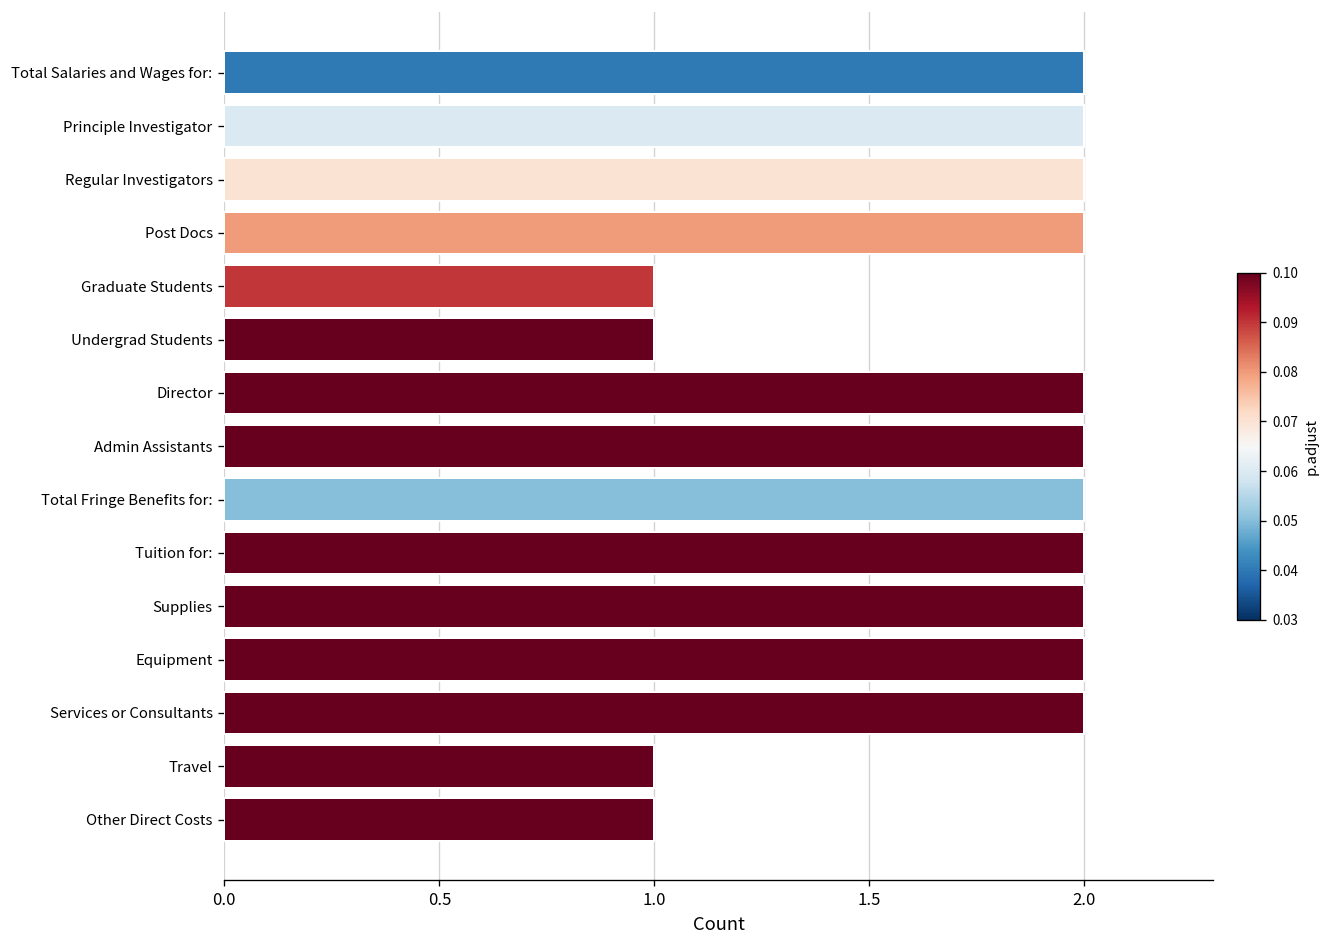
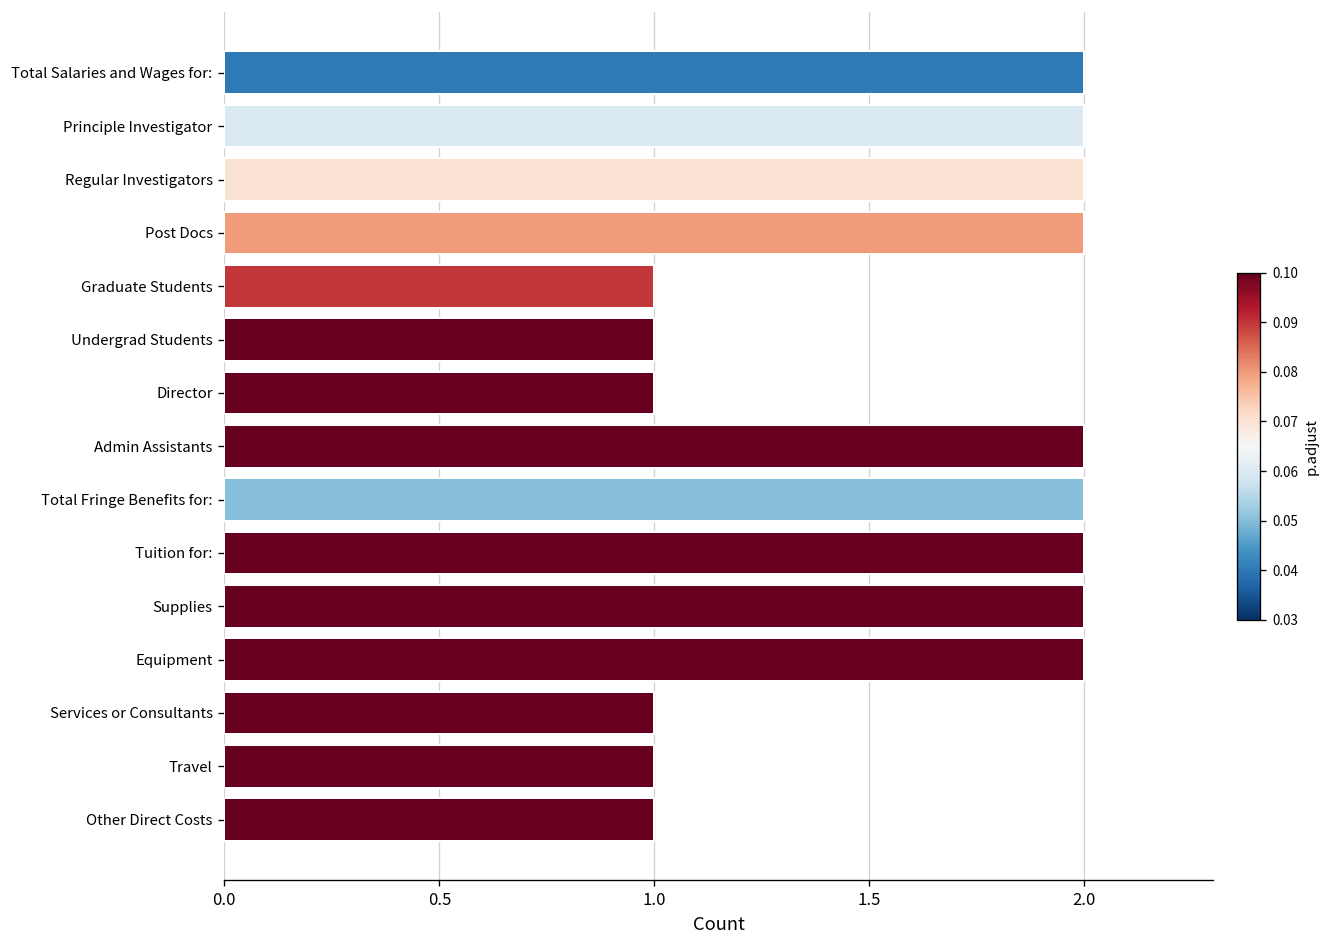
Director: 2 -> 1
Services or Consultants: 2 -> 1
